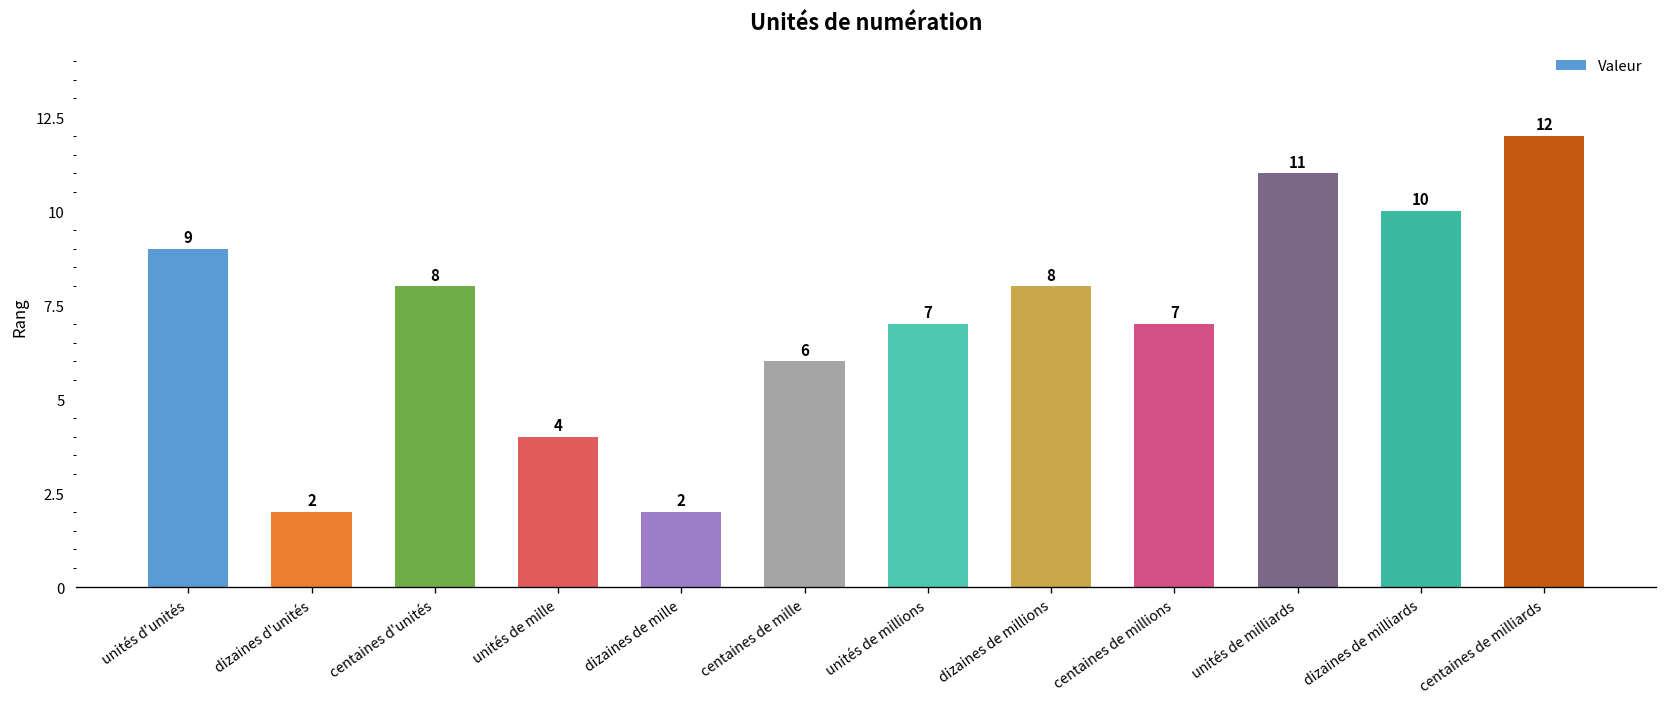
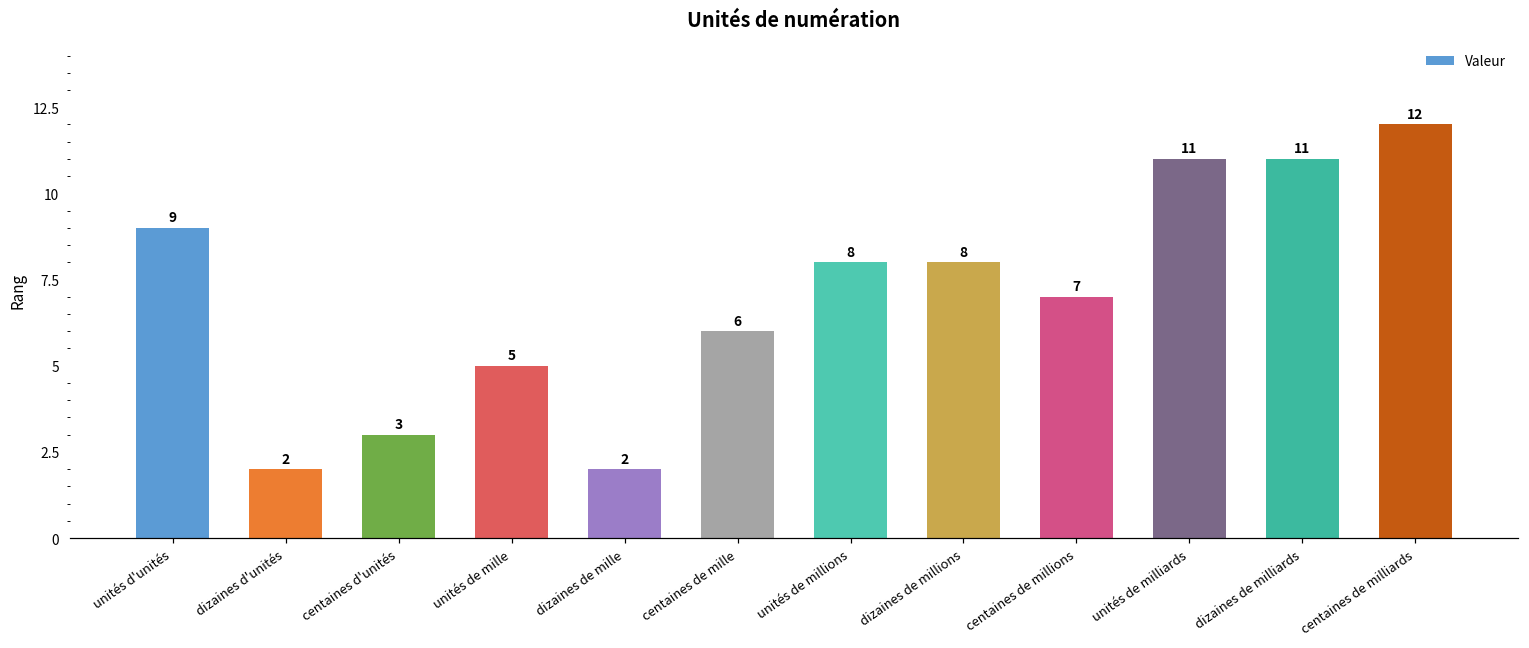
centaines d'unités: 8 -> 3
unités de mille: 4 -> 5
unités de millions: 7 -> 8
dizaines de milliards: 10 -> 11
